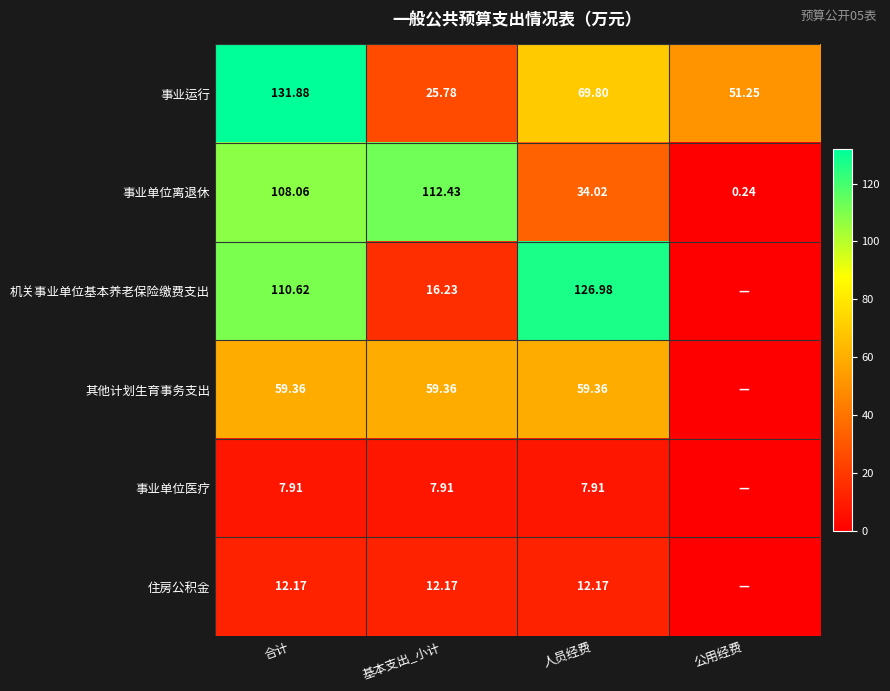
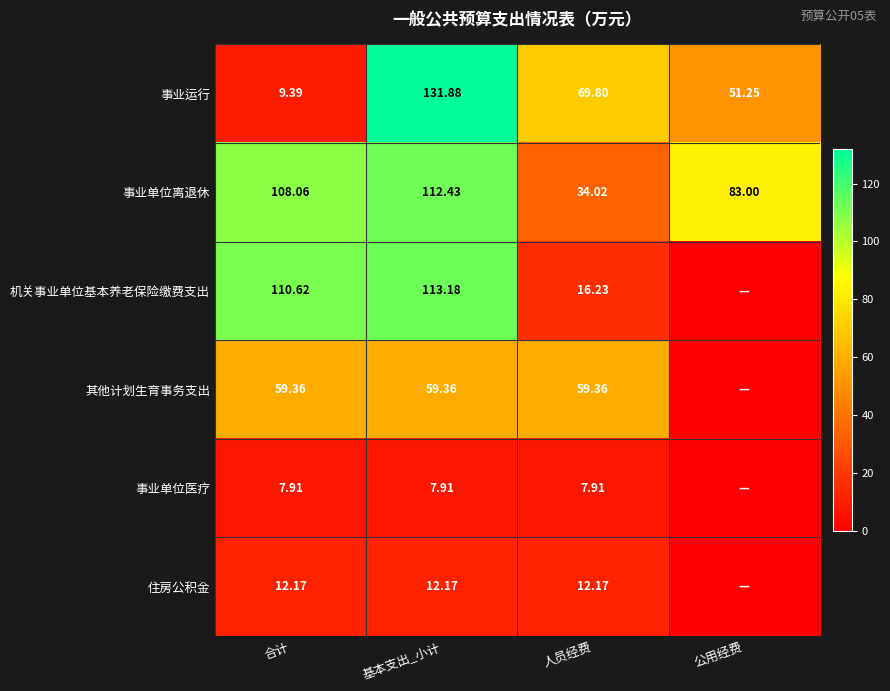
事业运行, 合计: 131.88 -> 9.39
事业运行, 基本支出_小计: 25.78 -> 131.88
事业单位离退休, 公用经费: 0.24 -> 83.00
机关事业单位基本养老保险缴费支出, 基本支出_小计: 16.23 -> 113.18
机关事业单位基本养老保险缴费支出, 人员经费: 126.98 -> 16.23
